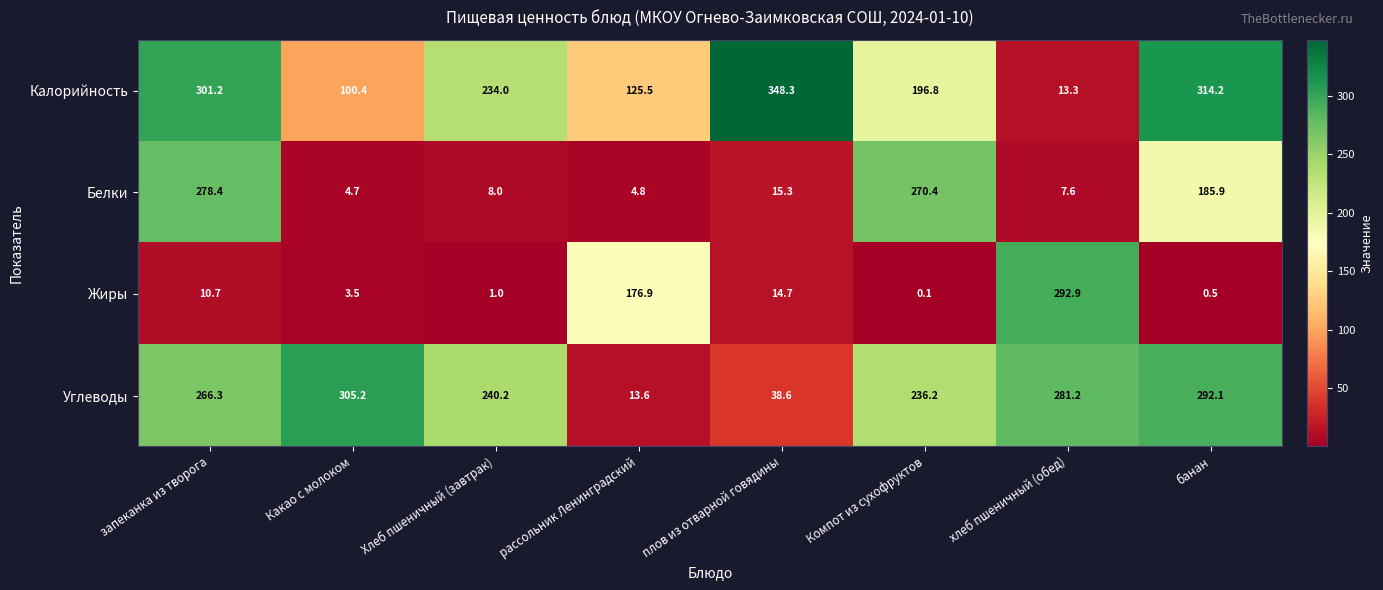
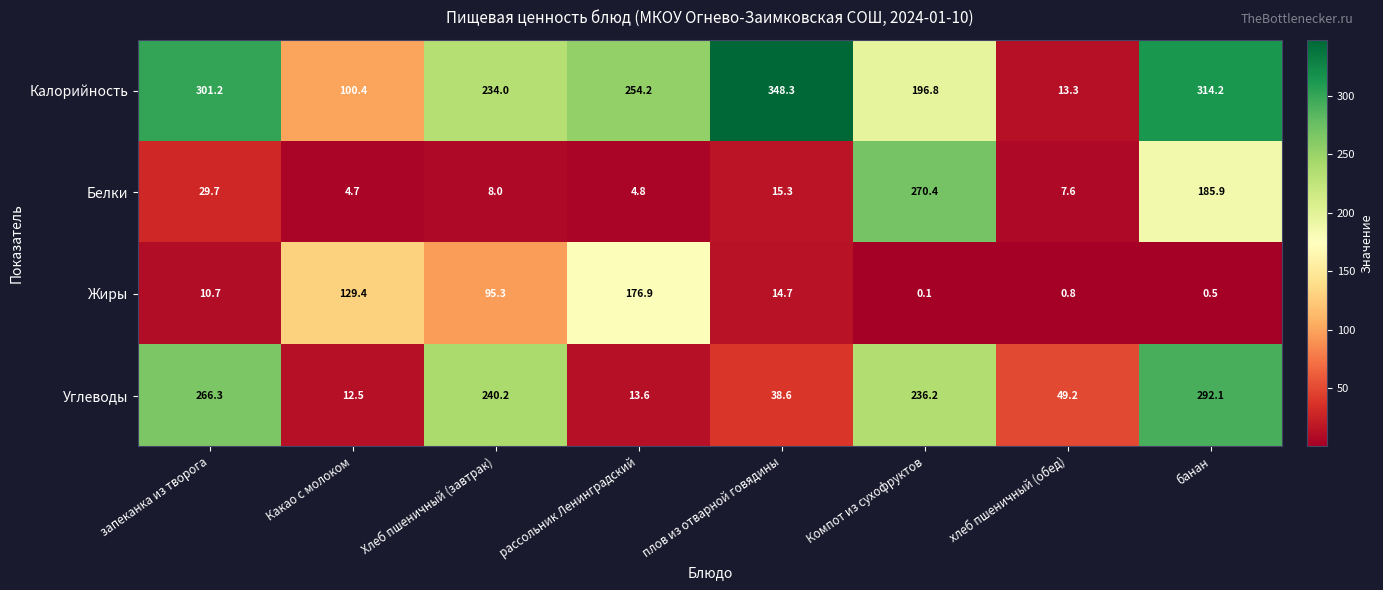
Калорийность, рассольник Ленинградский: 125.5 -> 254.2
Белки, запеканка из творога: 278.4 -> 29.7
Жиры, Какао с молоком: 3.5 -> 129.4
Жиры, Хлеб пшеничный (завтрак): 1.0 -> 95.3
Жиры, хлеб пшеничный (обед): 292.9 -> 0.8
Углеводы, Какао с молоком: 305.2 -> 12.5
Углеводы, хлеб пшеничный (обед): 281.2 -> 49.2
